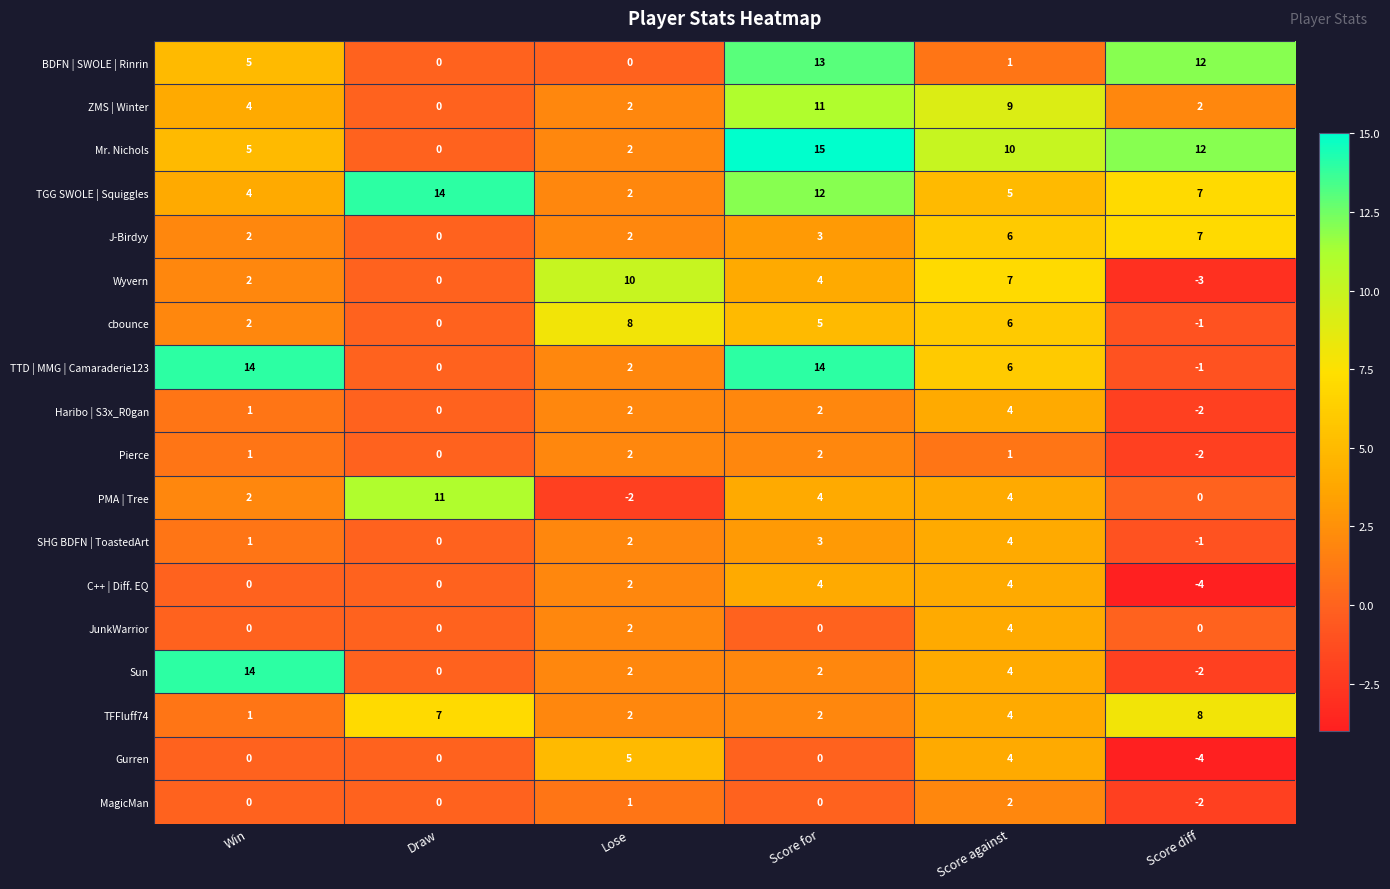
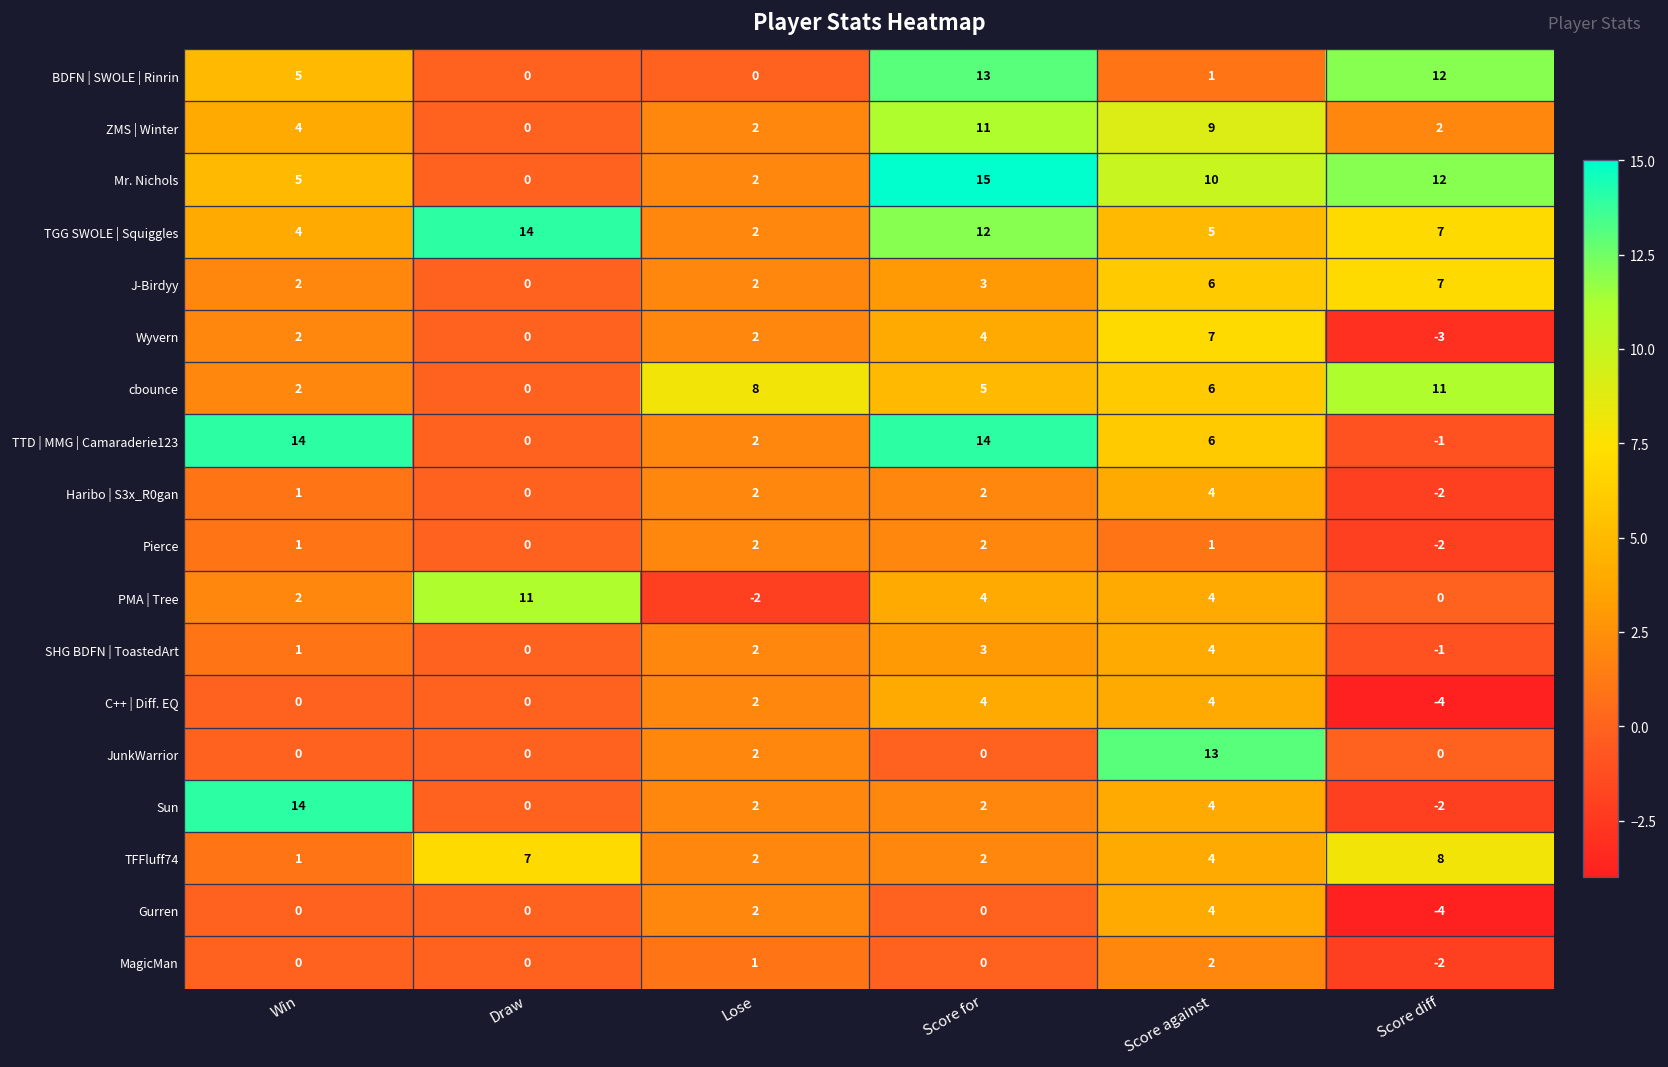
Wyvern, Lose: 10 -> 2
cbounce, Score diff: -1 -> 11
JunkWarrior, Score against: 4 -> 13
Gurren, Lose: 5 -> 2
